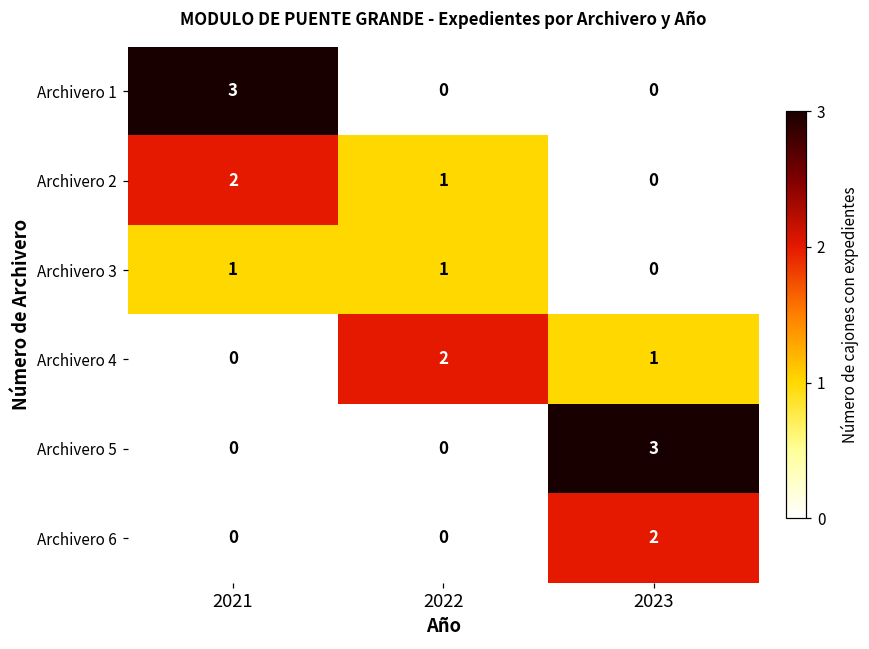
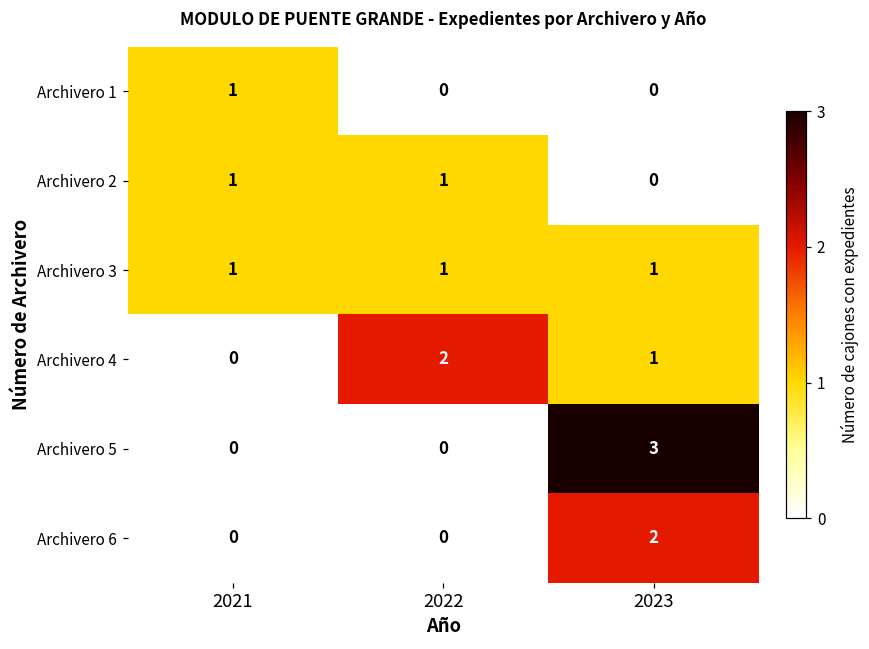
Archivero 1, 2021: 3 -> 1
Archivero 2, 2021: 2 -> 1
Archivero 3, 2023: 0 -> 1
